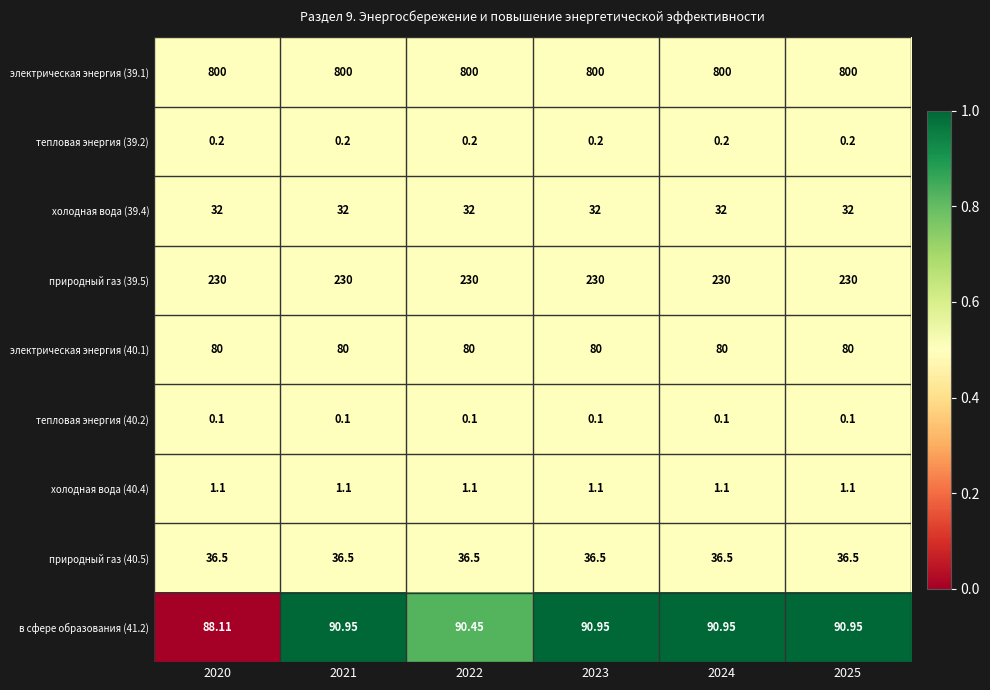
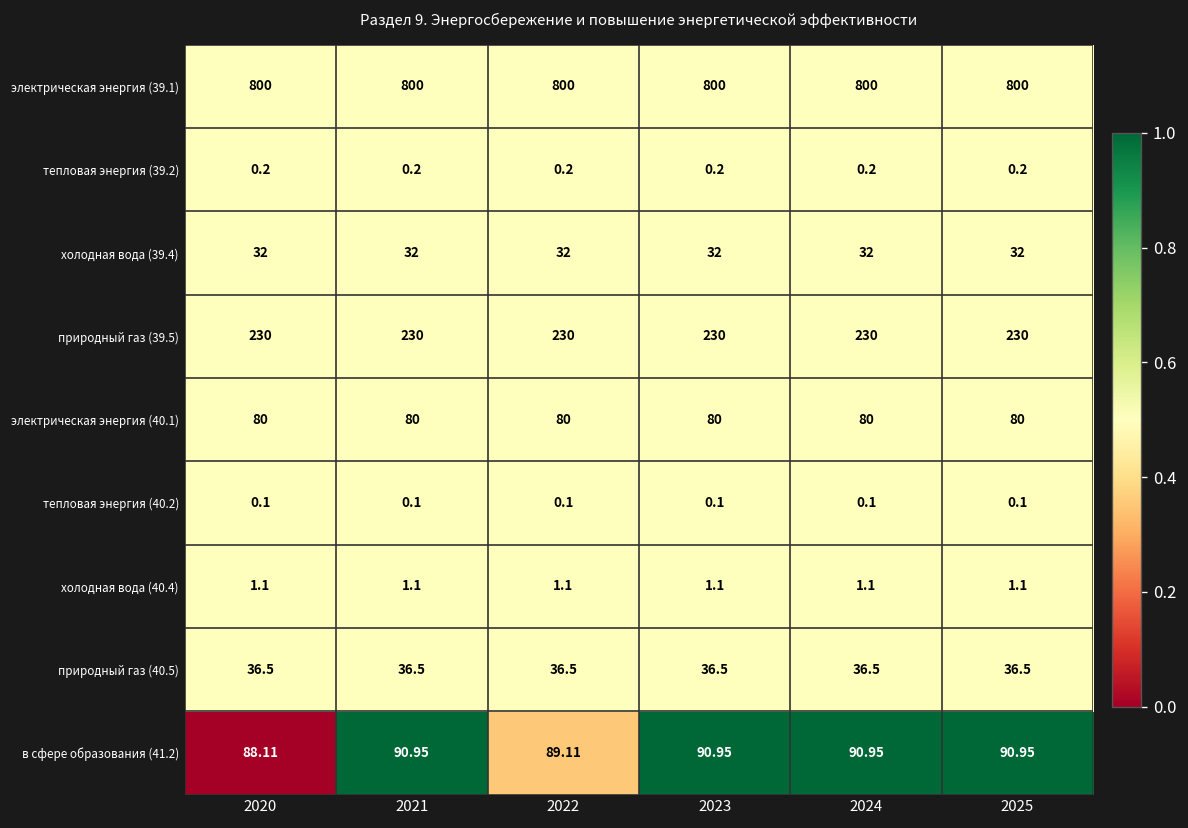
в сфере образования (41.2), 2022: 90.45 -> 89.11
